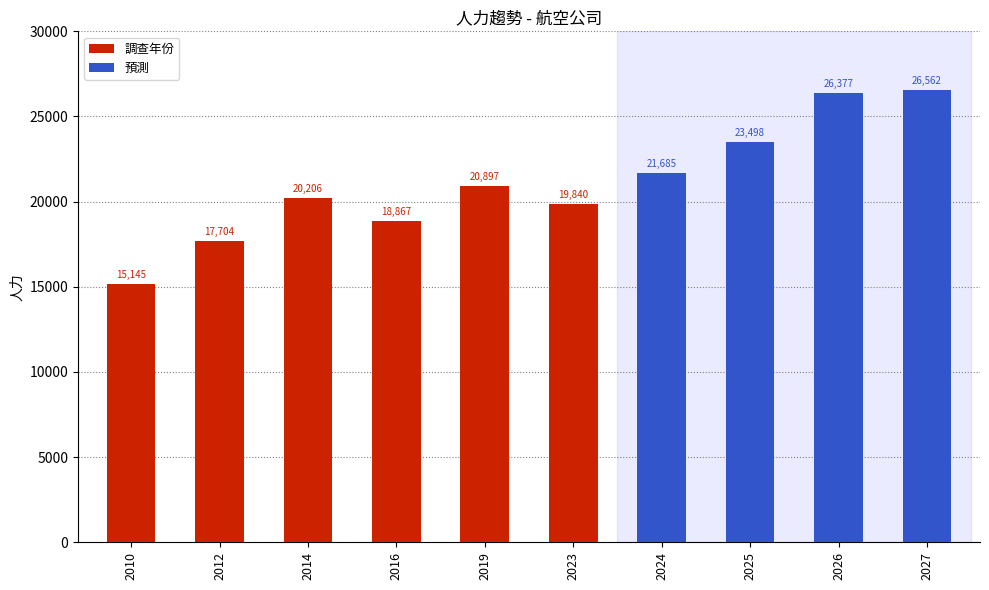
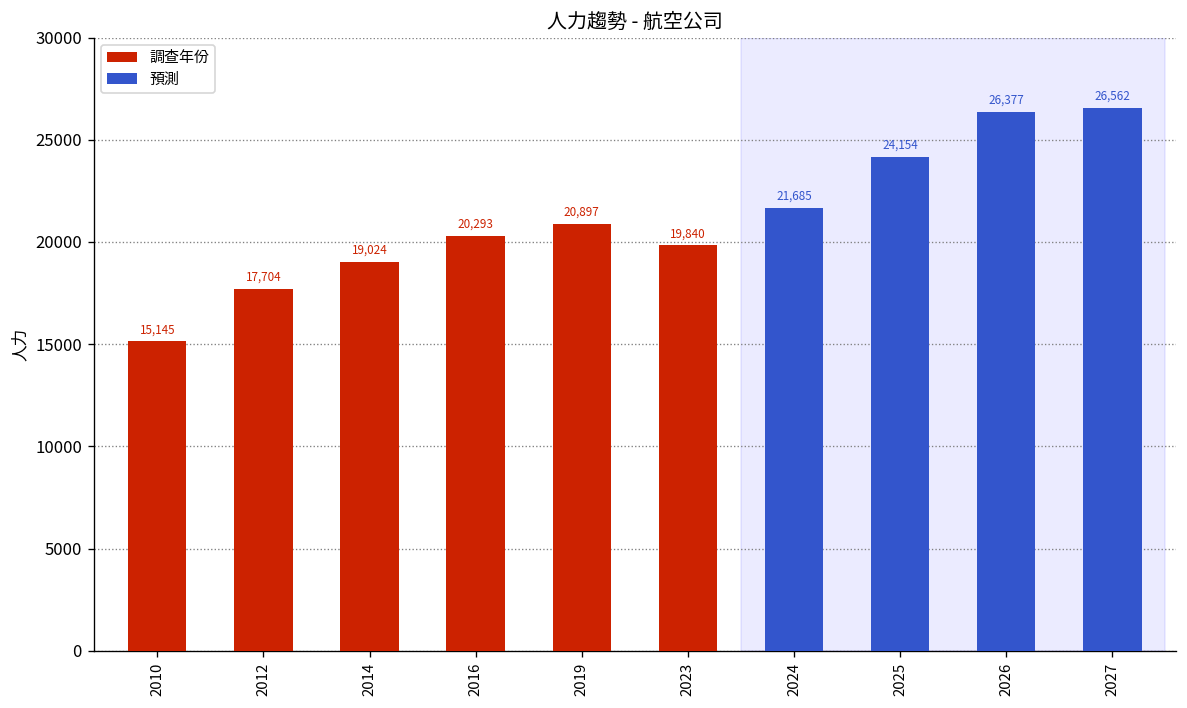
調查年份, 2014: 20,206 -> 19,024
調查年份, 2016: 18,867 -> 20,293
預測, 2025: 23,498 -> 24,154
